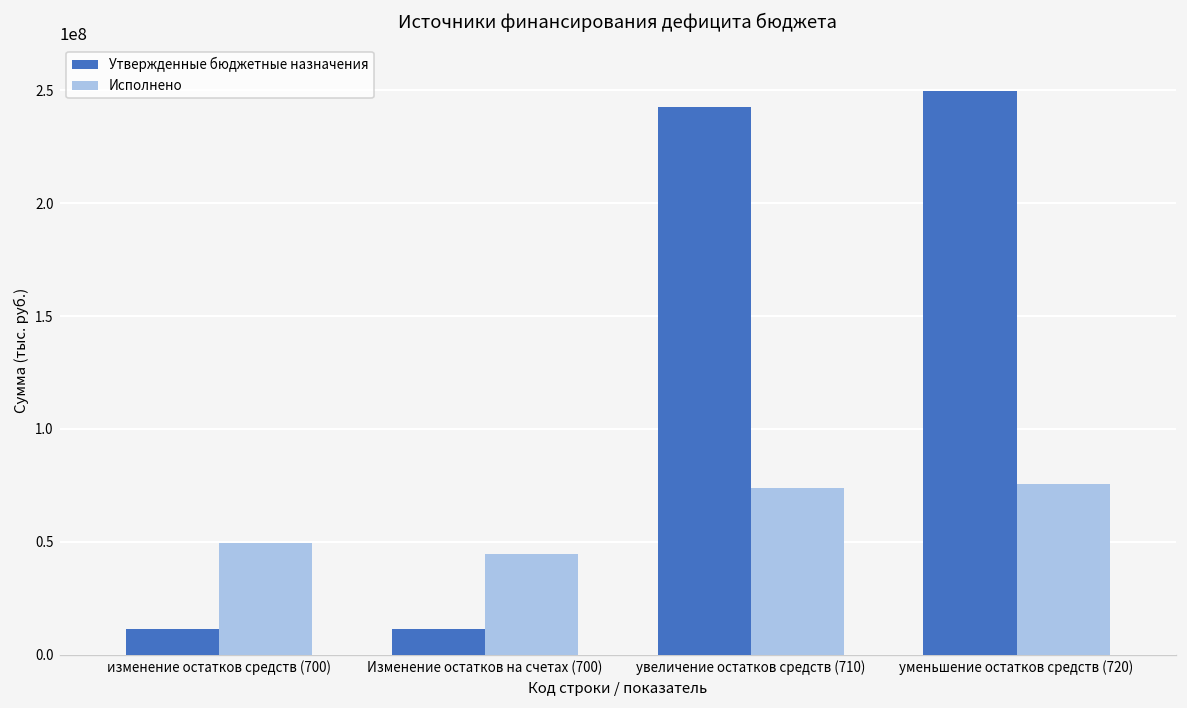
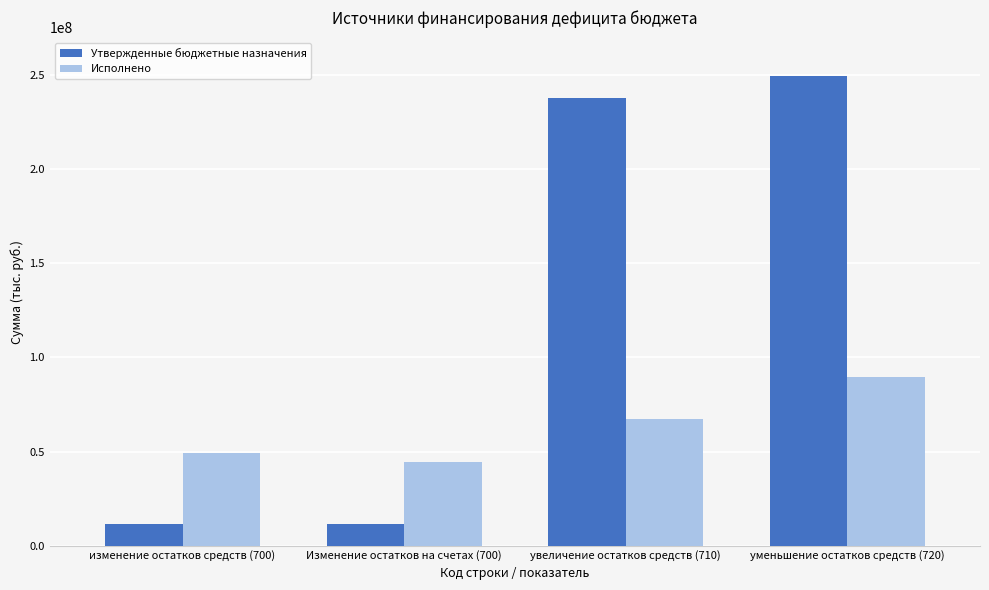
Утвержденные бюджетные назначения, увеличение остатков средств (710): 243000000 -> 238000000
Исполнено, увеличение остатков средств (710): 74000000 -> 67000000
Исполнено, уменьшение остатков средств (720): 75000000 -> 90000000
